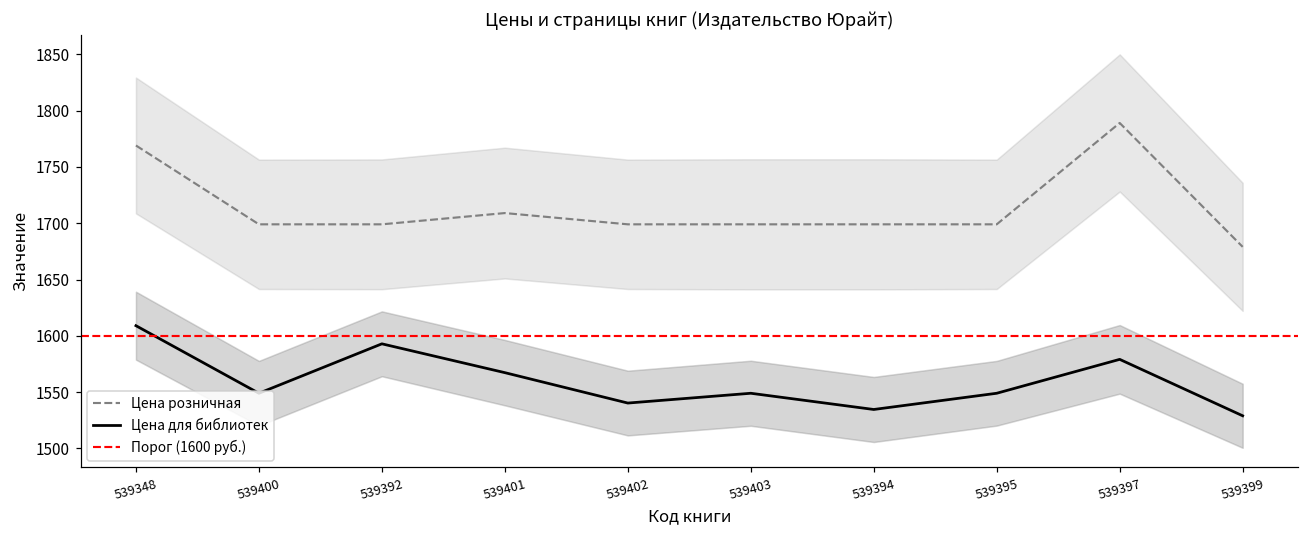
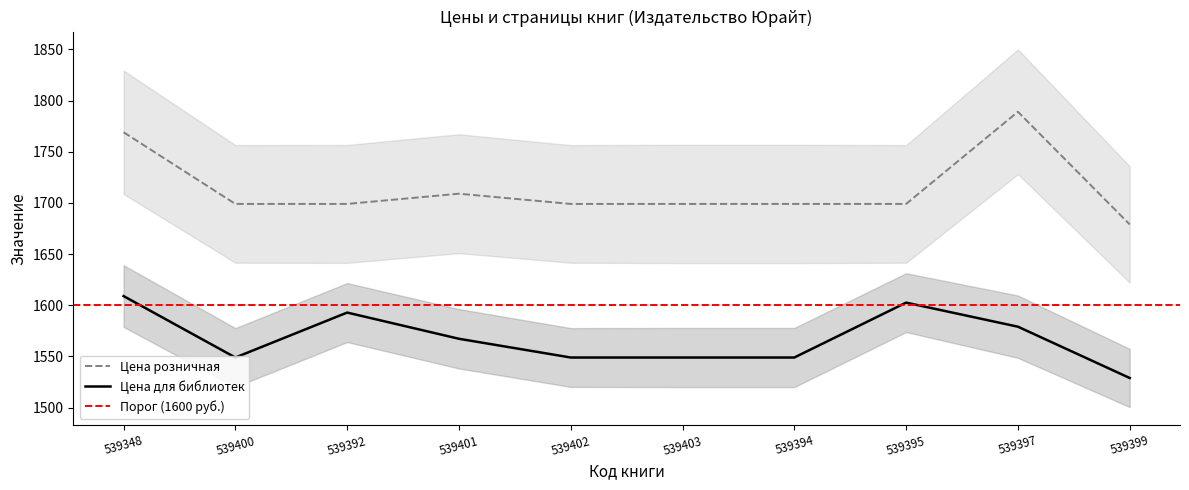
Цена для библиотек, 539402: 1540 -> 1549
Цена для библиотек, 539394: 1535 -> 1549
Цена для библиотек, 539395: 1549 -> 1603
